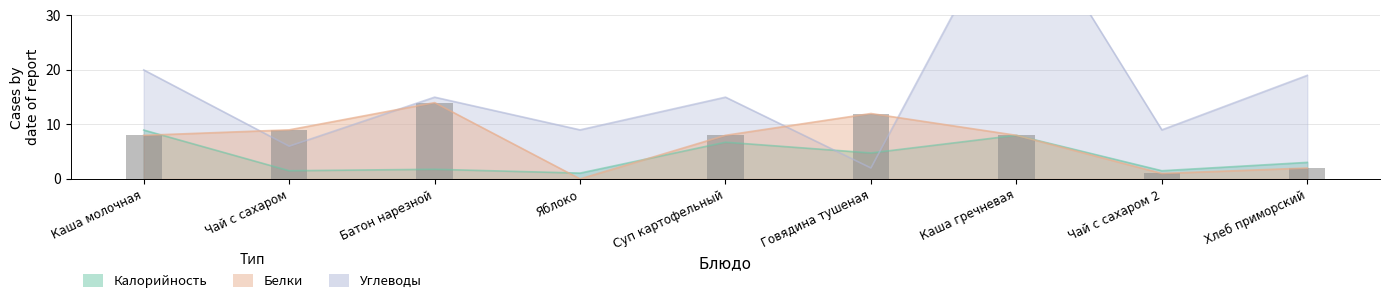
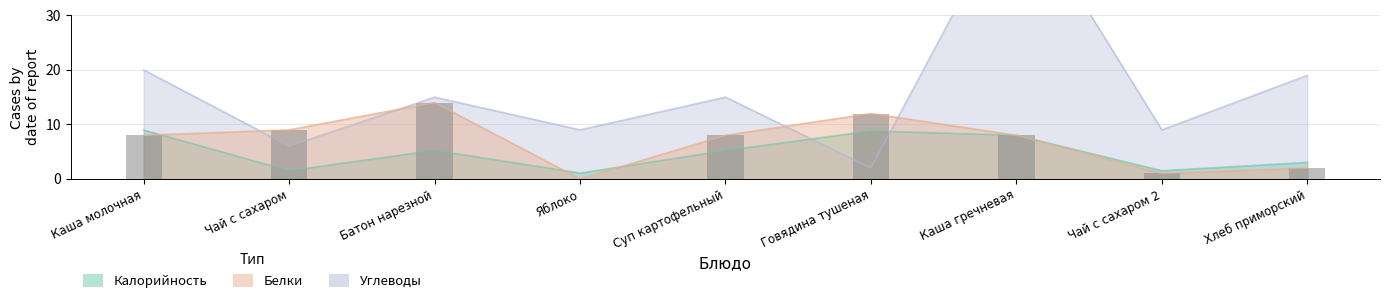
Калорийность, Батон нарезной: 2 -> 5
Калорийность, Суп картофельный: 7 -> 5
Калорийность, Говядина тушеная: 5 -> 9
